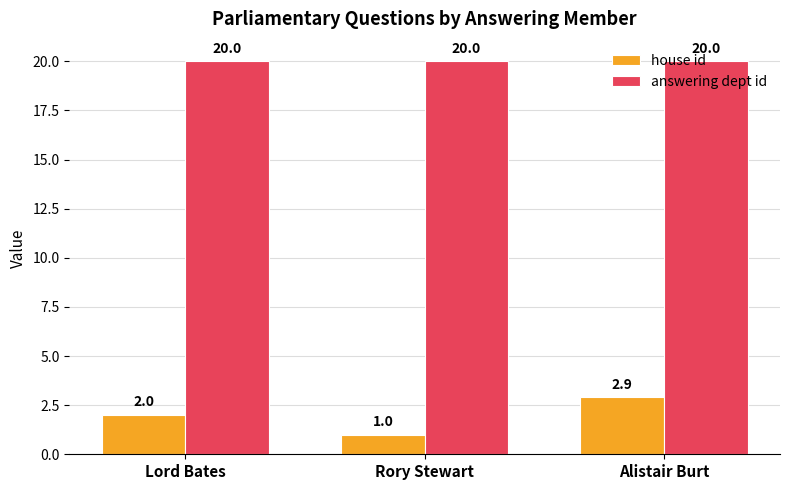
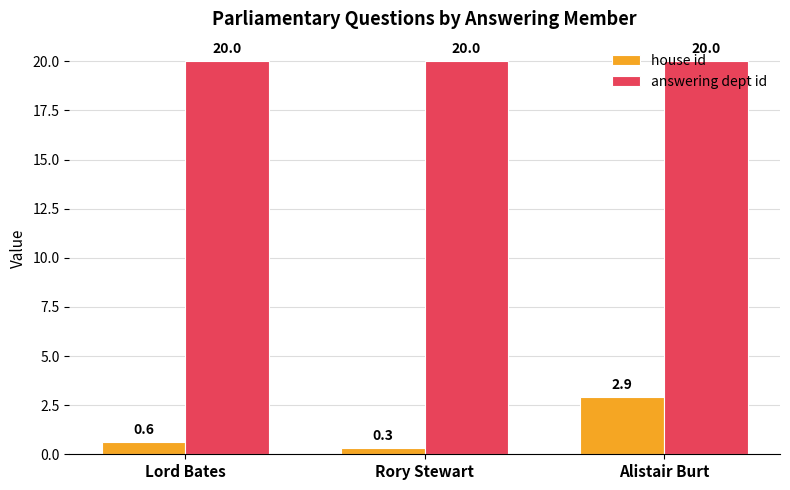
house id, Lord Bates: 2.0 -> 0.6
house id, Rory Stewart: 1.0 -> 0.3
